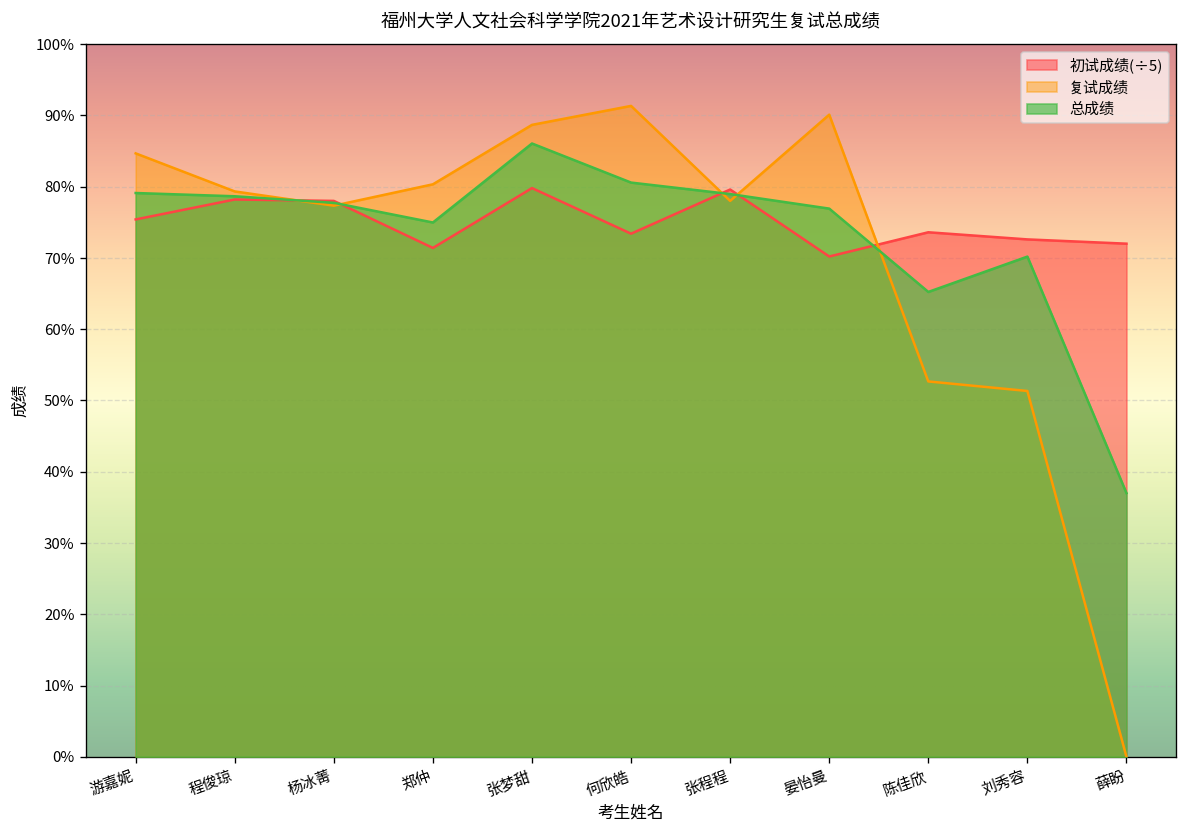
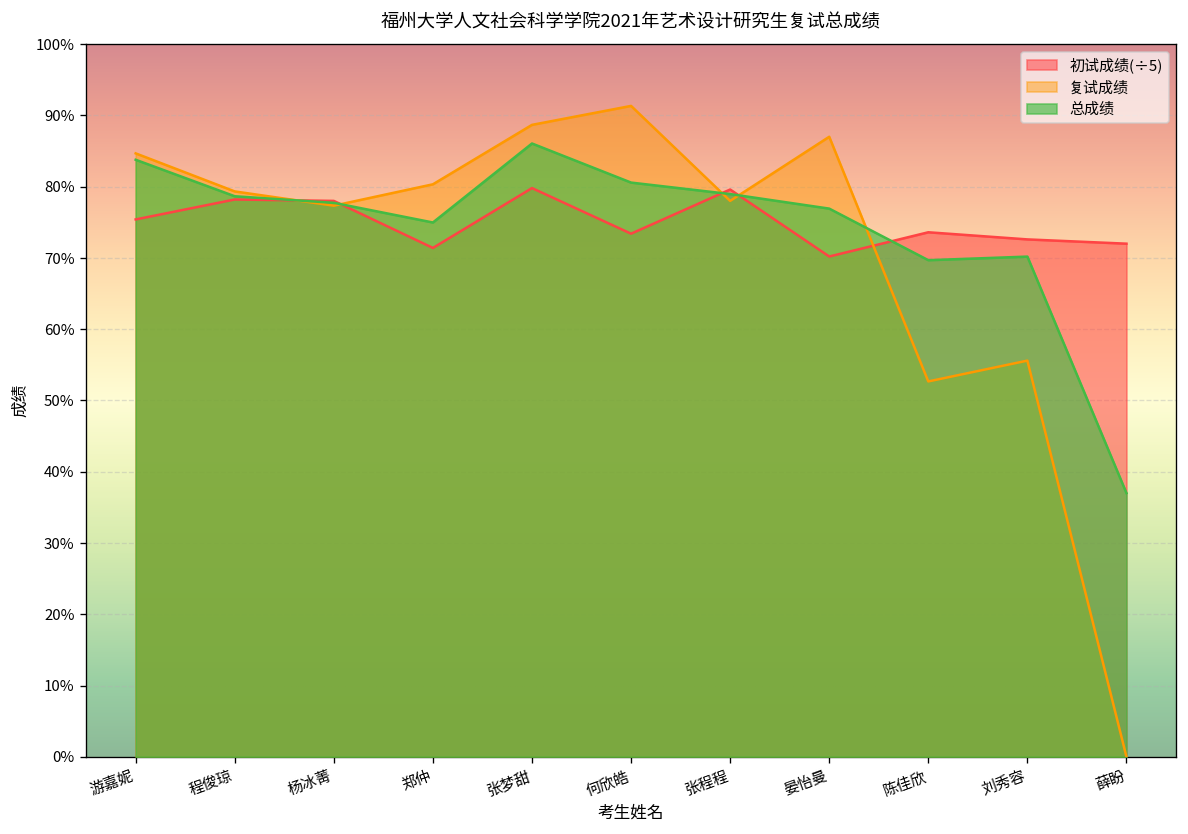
总成绩, 游嘉妮: 79% -> 84%
复试成绩, 晏怡曼: 90% -> 87%
总成绩, 陈佳欣: 65% -> 70%
复试成绩, 刘秀容: 51% -> 56%
